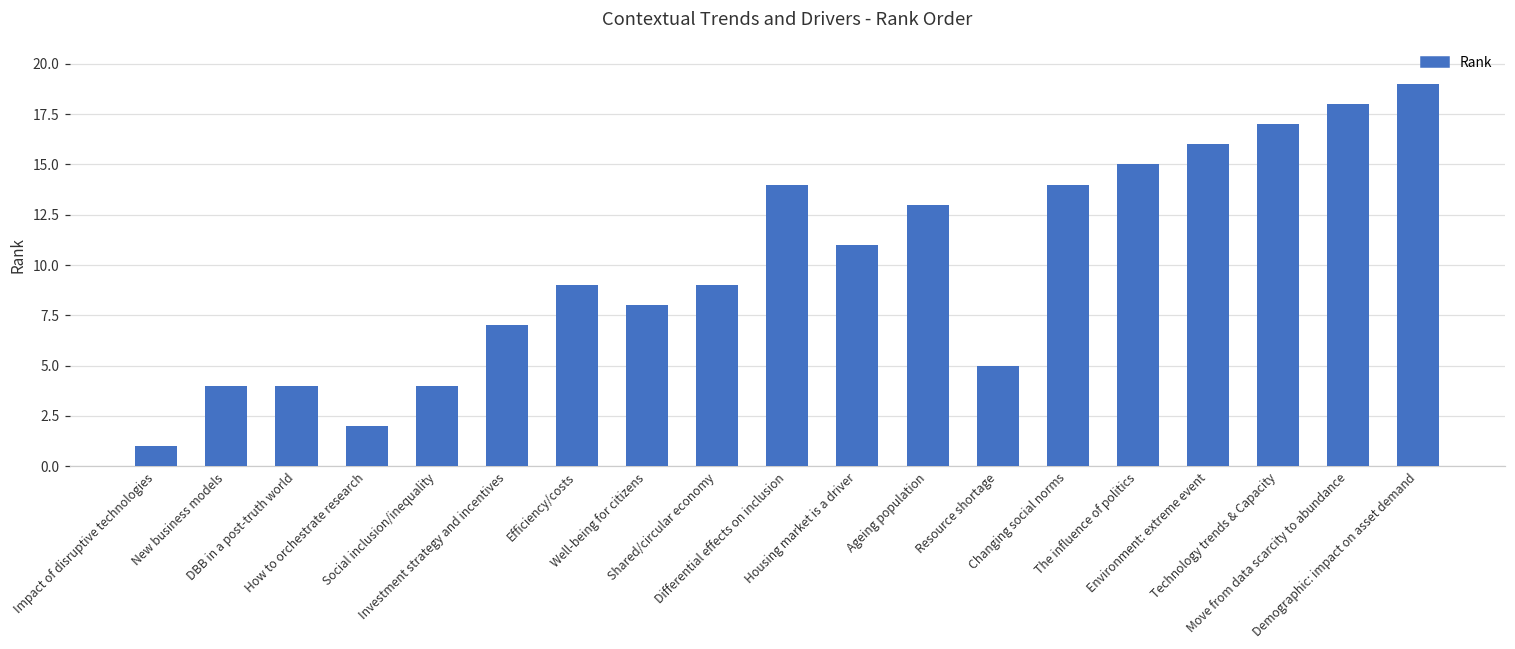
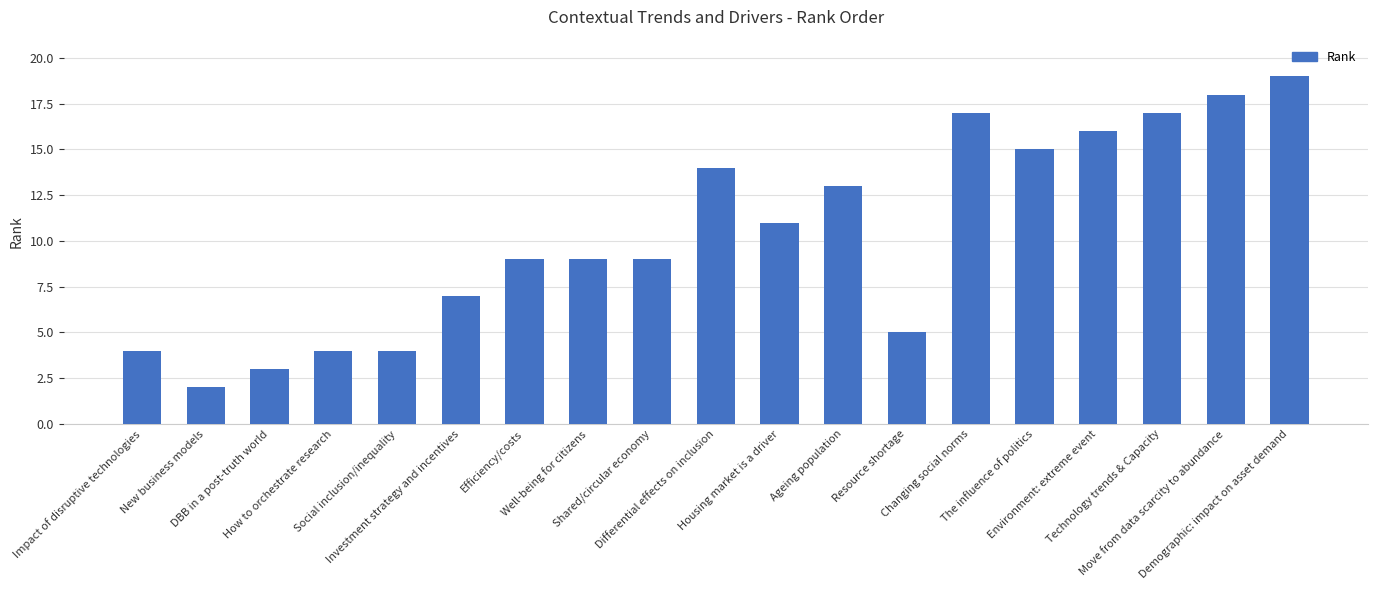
Impact of disruptive technologies: 1 -> 4
New business models: 4 -> 2
DBB in a post-truth world: 4 -> 3
How to orchestrate research: 2 -> 4
Well-being for citizens: 8 -> 9
Changing social norms: 14 -> 17
